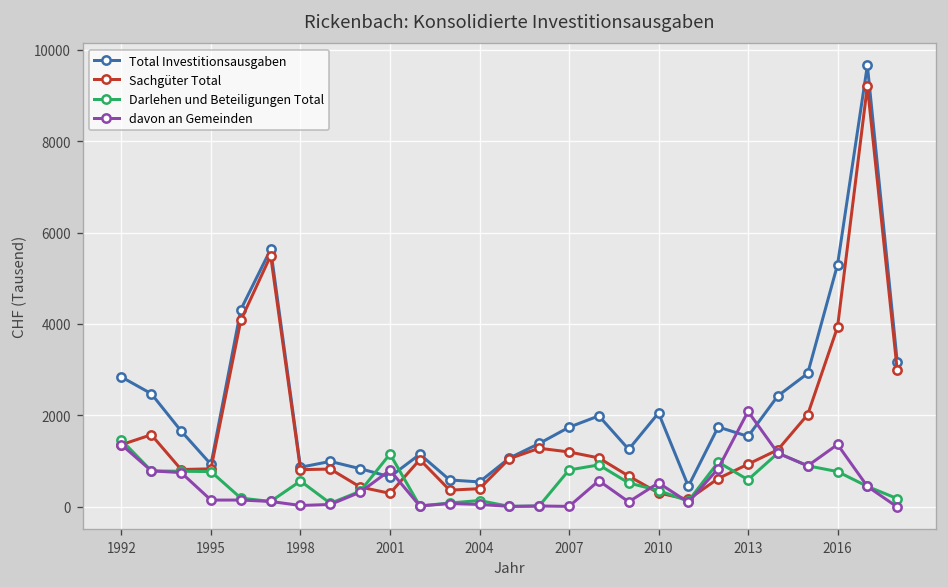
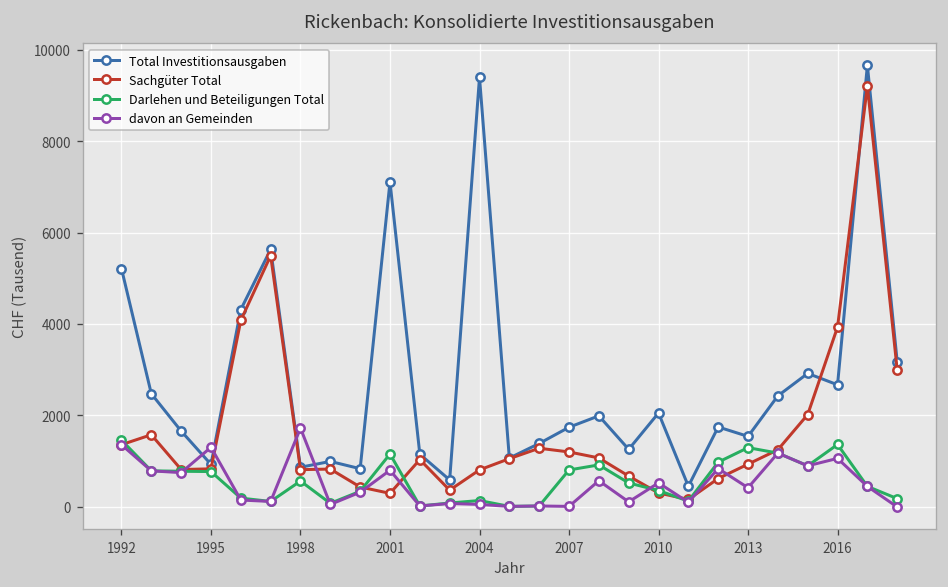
Total Investitionsausgaben, 1992: 2800 -> 5200
davon an Gemeinden, 1995: 200 -> 1300
davon an Gemeinden, 1998: 0 -> 1700
Total Investitionsausgaben, 2001: 700 -> 7100
Total Investitionsausgaben, 2004: 500 -> 9400
Sachgüter Total, 2004: 400 -> 800
Darlehen und Beteiligungen Total, 2013: 600 -> 1300
davon an Gemeinden, 2013: 2100 -> 400
Total Investitionsausgaben, 2016: 5300 -> 2700
Darlehen und Beteiligungen Total, 2016: 800 -> 1400
davon an Gemeinden, 2016: 1400 -> 1100
